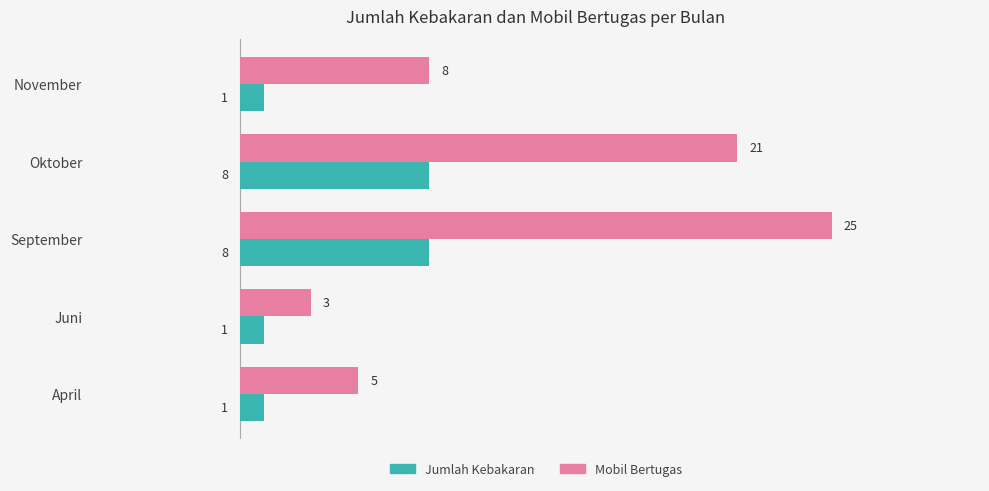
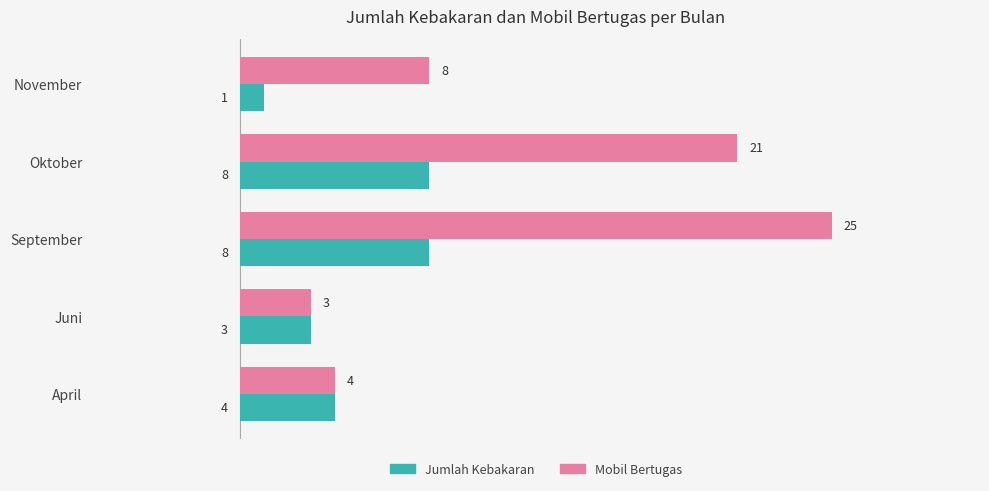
Jumlah Kebakaran, Juni: 1 -> 3
Mobil Bertugas, April: 5 -> 4
Jumlah Kebakaran, April: 1 -> 4
